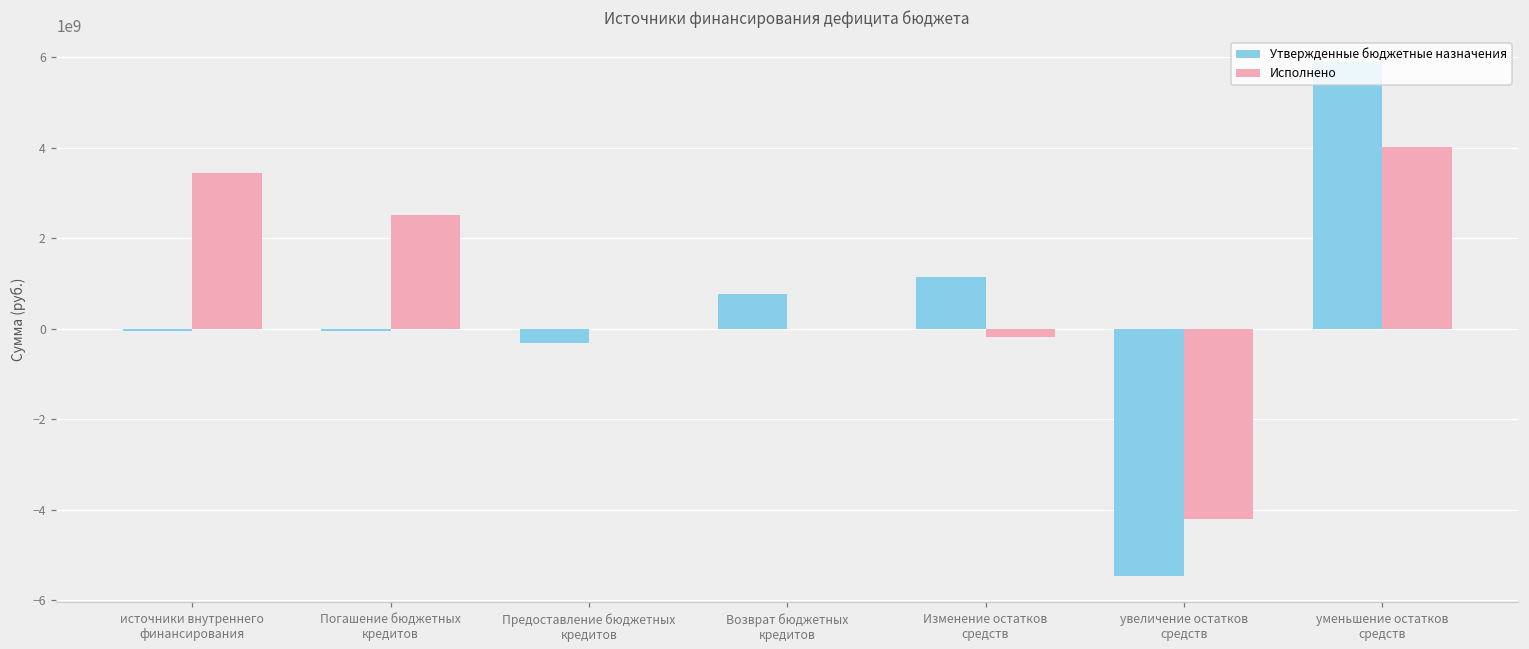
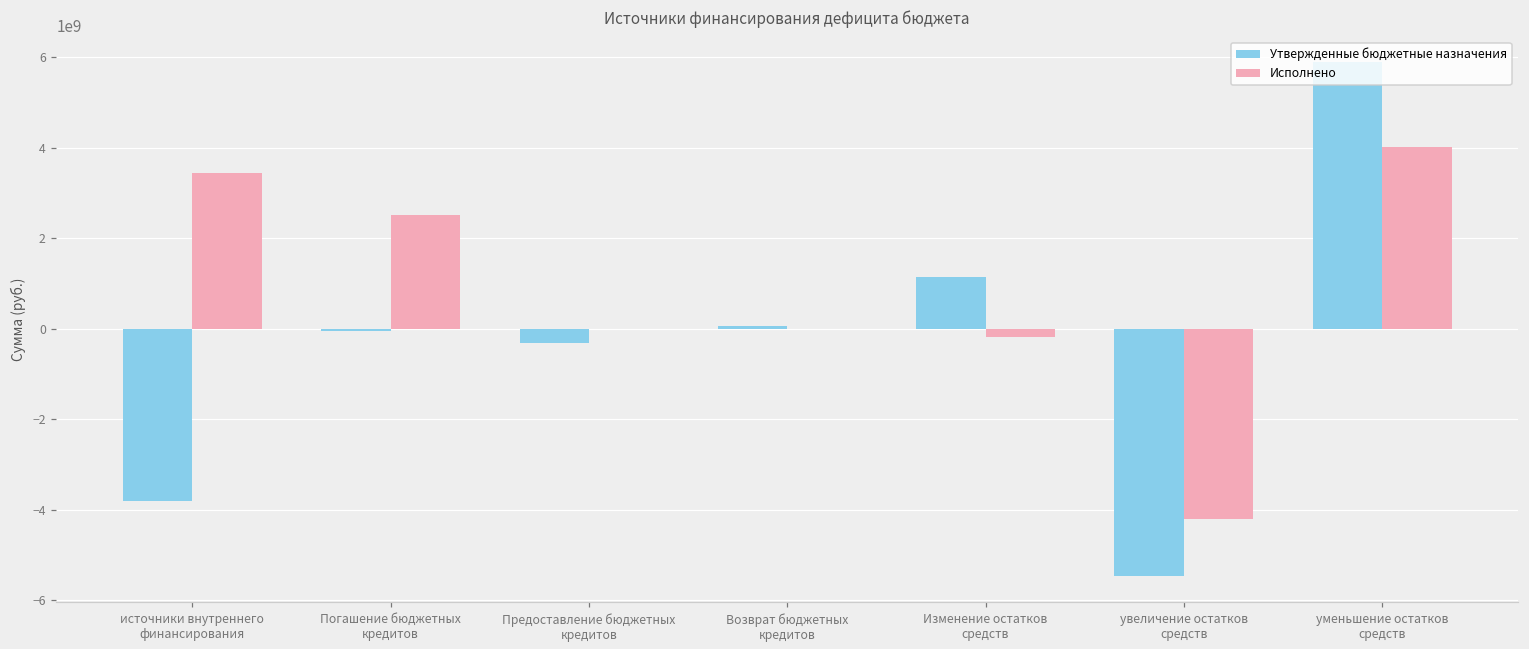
Утвержденные бюджетные назначения, источники внутреннего финансирования: -100000000 -> -3800000000
Утвержденные бюджетные назначения, Возврат бюджетных кредитов: 800000000 -> 100000000
